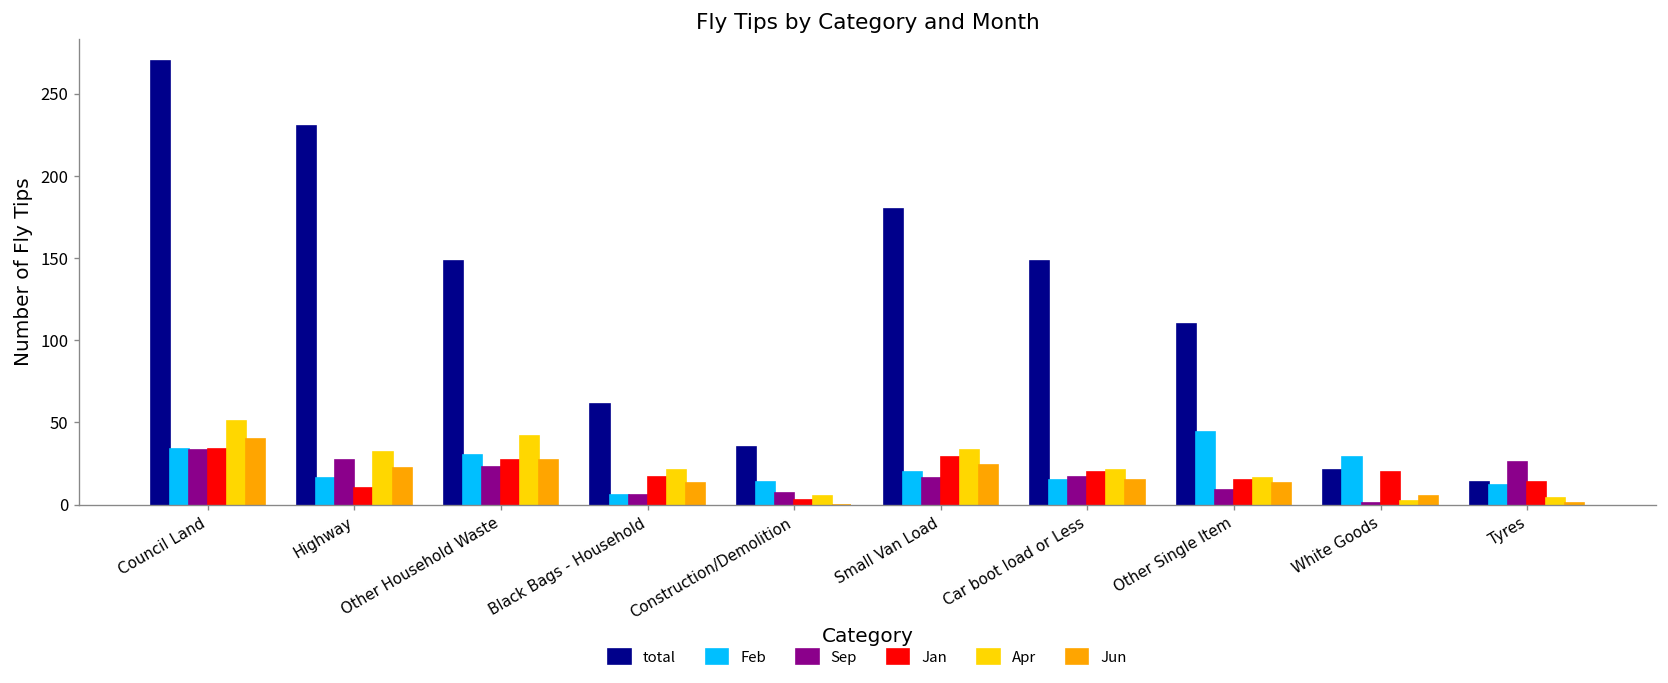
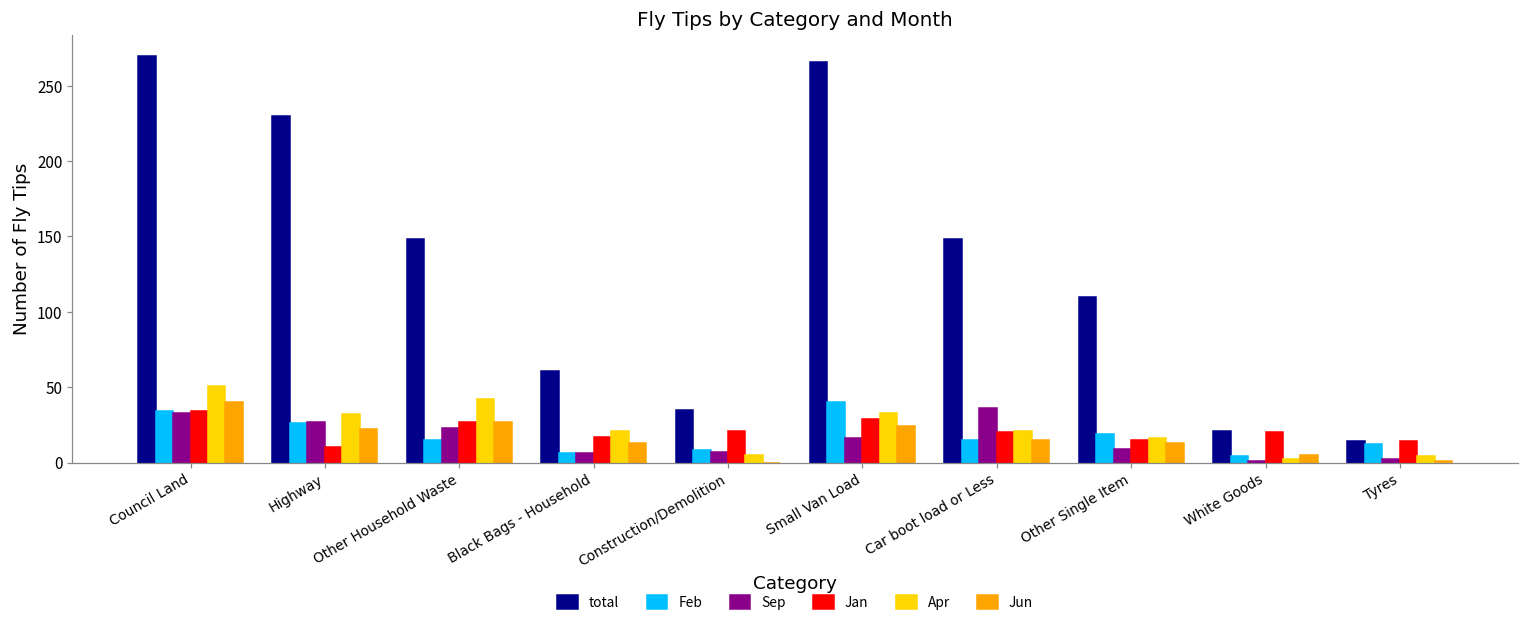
Feb, Highway: 16 -> 26
Feb, Other Household Waste: 30 -> 15
Feb, Construction/Demolition: 14 -> 8
Jan, Construction/Demolition: 3 -> 21
total, Small Van Load: 180 -> 266
Feb, Small Van Load: 20 -> 40
Sep, Car boot load or Less: 17 -> 36
Feb, Other Single Item: 44 -> 19
Feb, White Goods: 29 -> 4
Sep, Tyres: 26 -> 2
